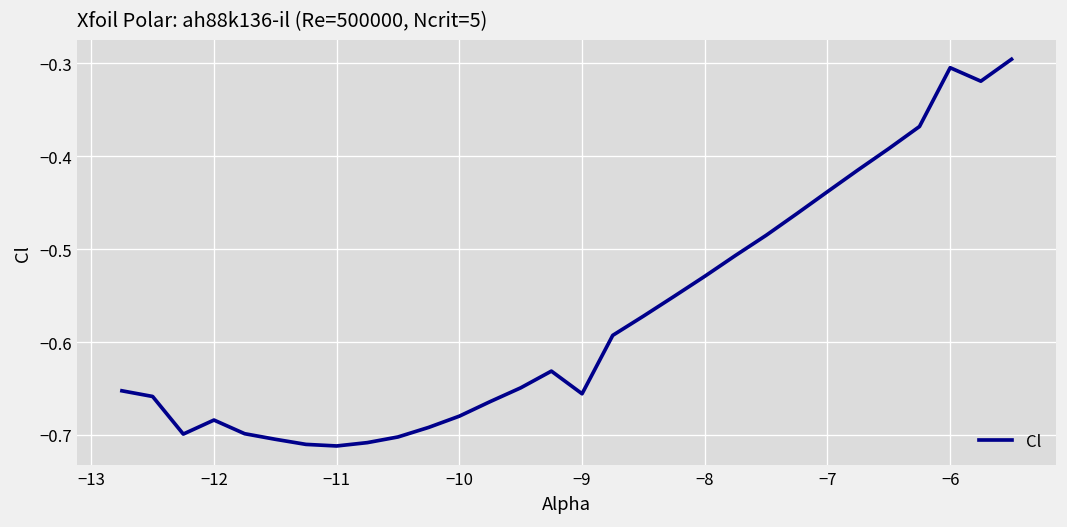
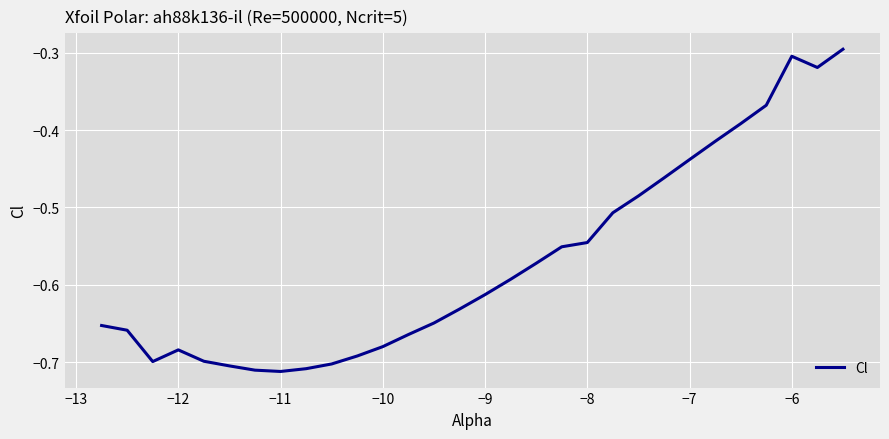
−9: -0.66 -> -0.61
−8: -0.53 -> -0.55
